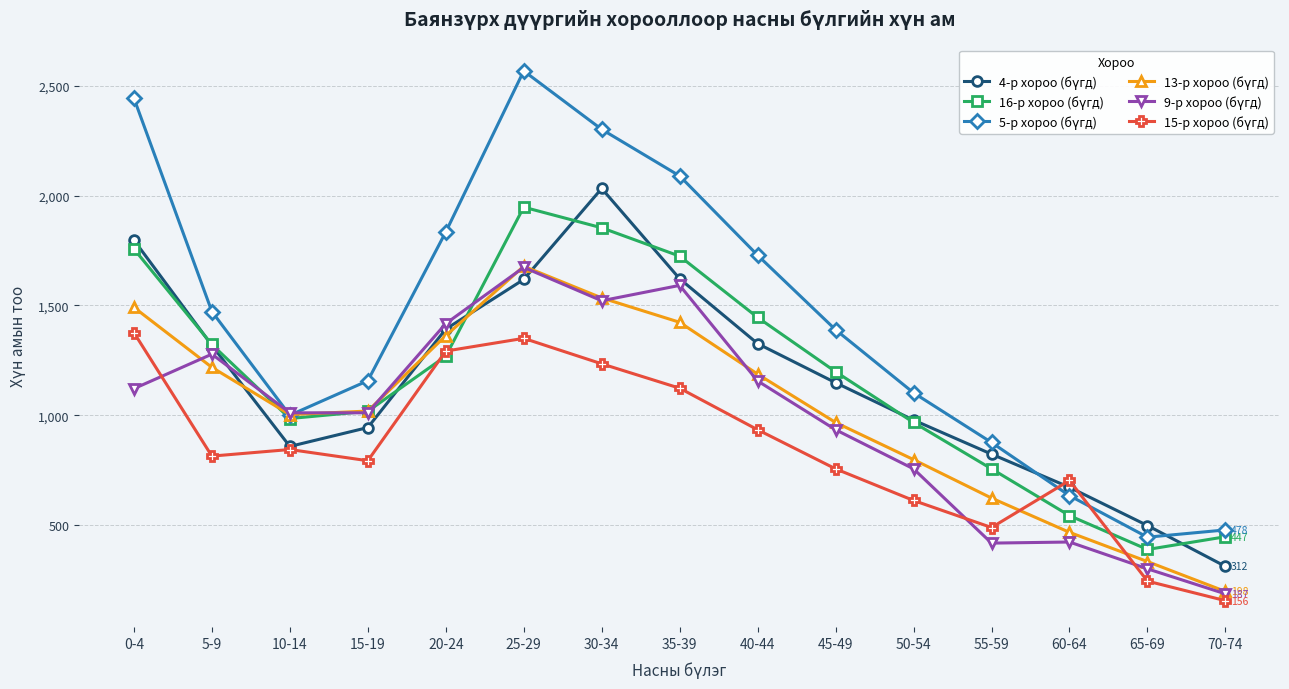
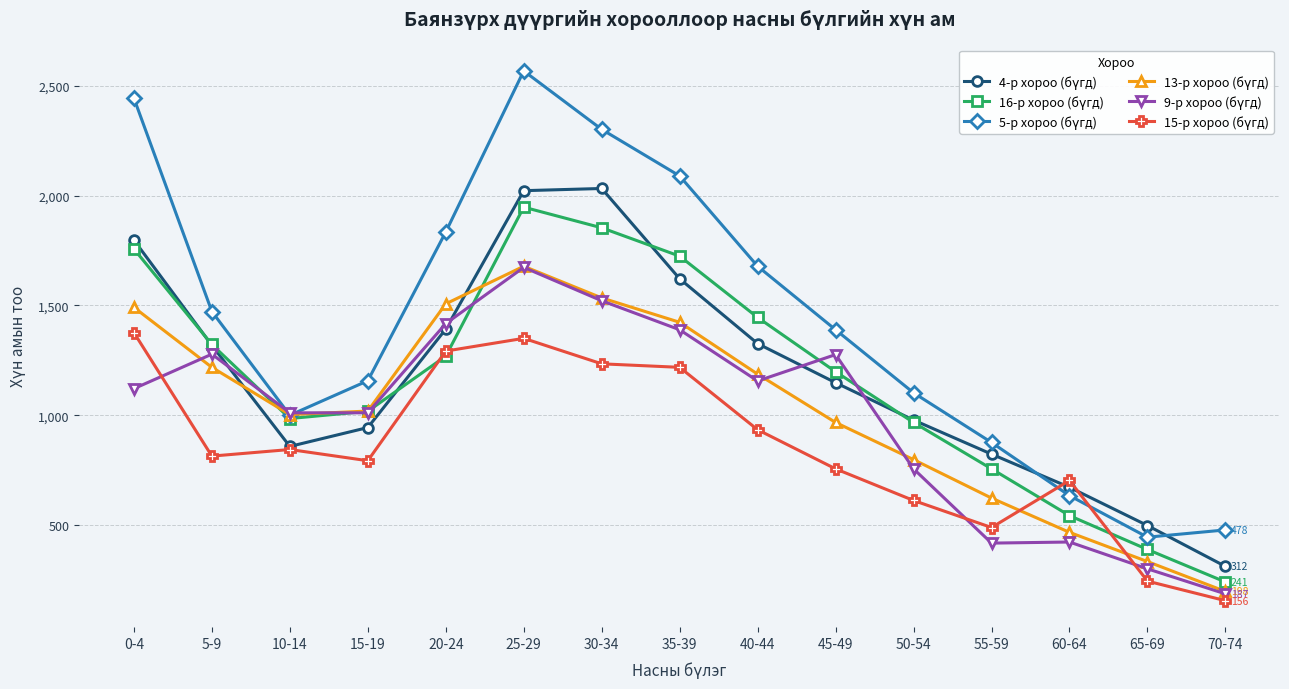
13-р хороо (бүгд), 20-24: 1,360 -> 1,510
4-р хороо (бүгд), 25-29: 1,620 -> 2,020
9-р хороо (бүгд), 35-39: 1,590 -> 1,390
15-р хороо (бүгд), 35-39: 1,120 -> 1,220
5-р хороо (бүгд), 40-44: 1,730 -> 1,680
9-р хороо (бүгд), 45-49: 930 -> 1,280
16-р хороо (бүгд), 70-74: 447 -> 241
